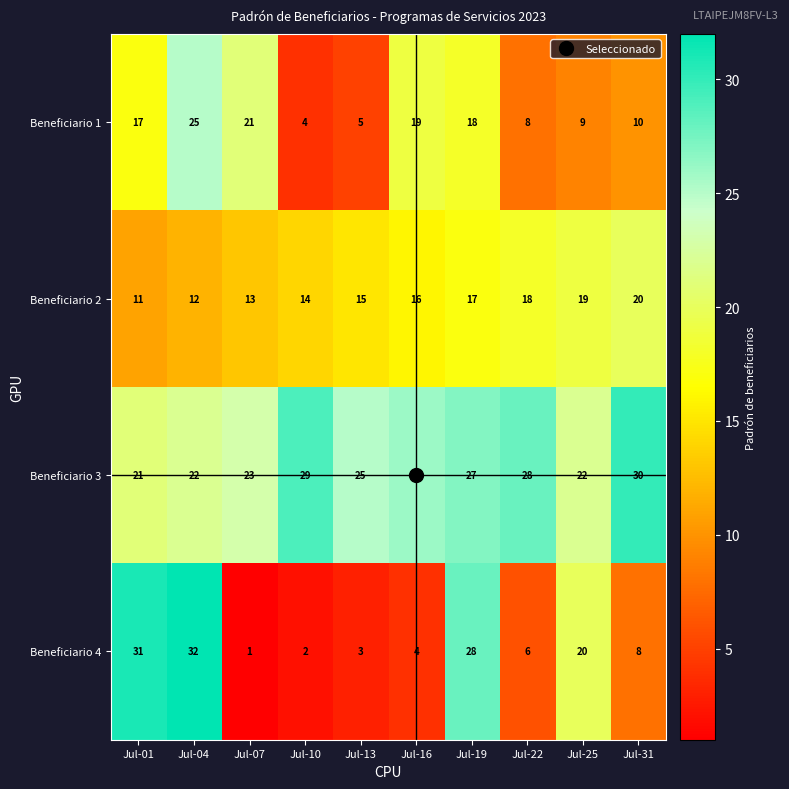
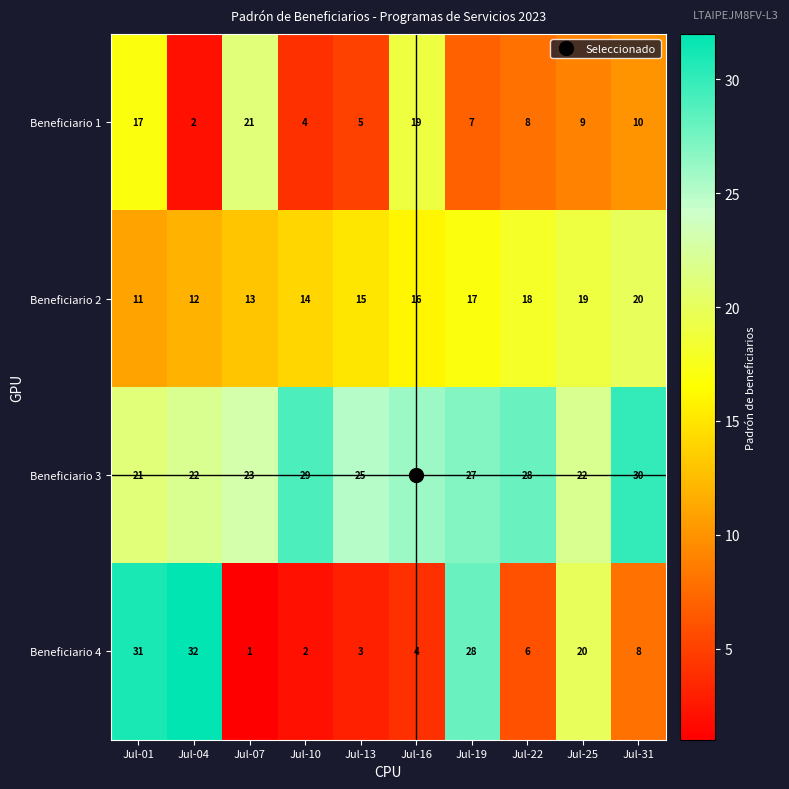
Beneficiario 1, Jul-04: 25 -> 2
Beneficiario 1, Jul-19: 18 -> 7
